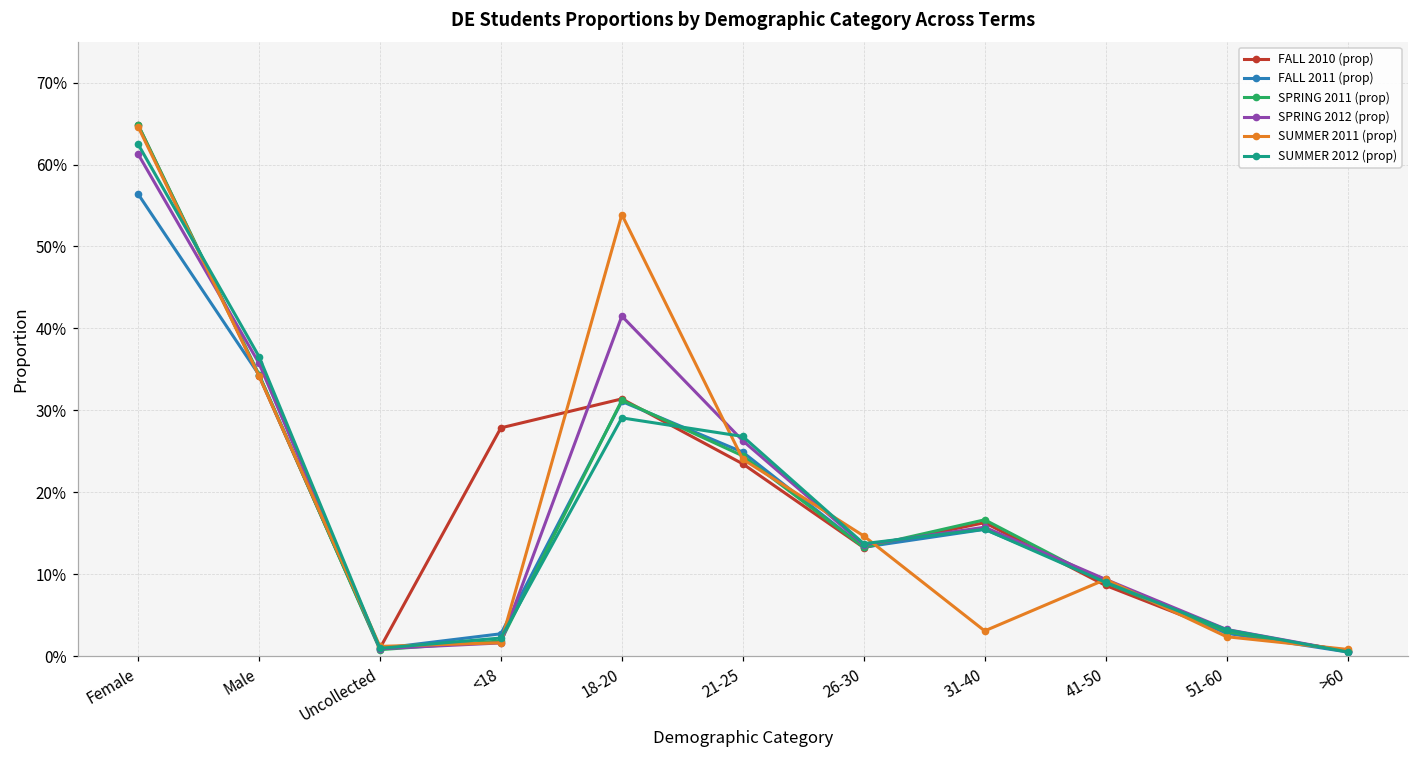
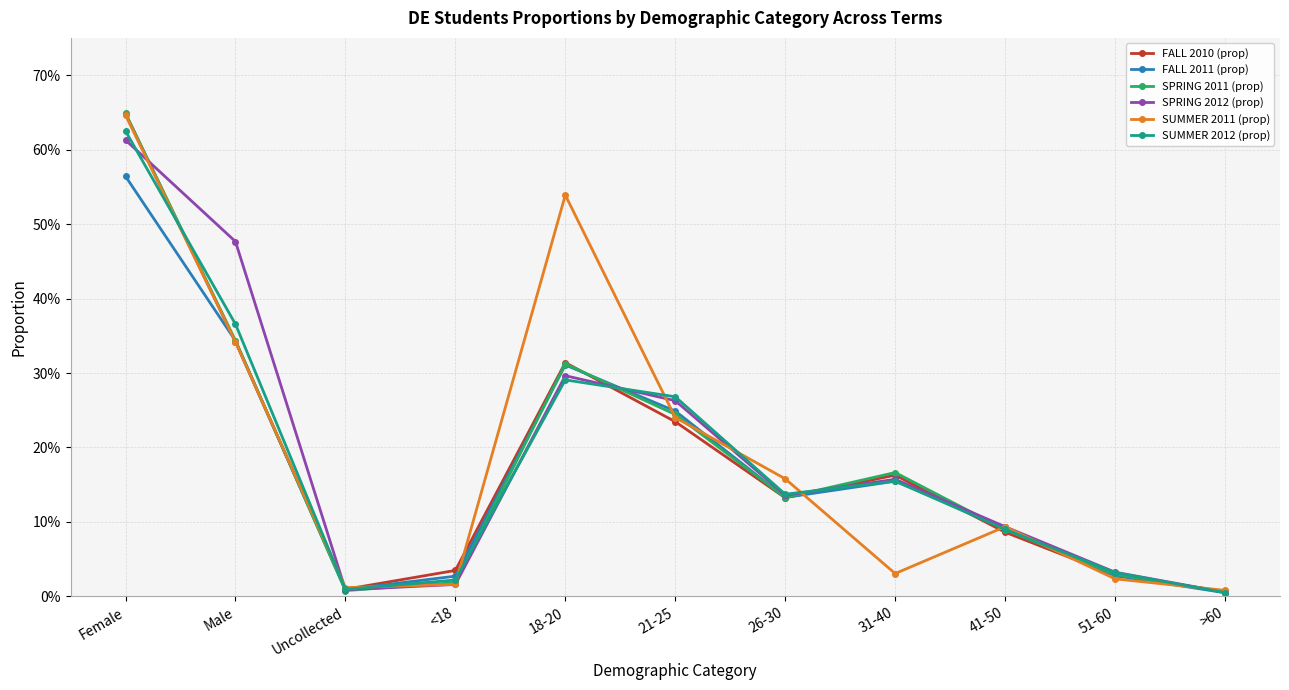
SPRING 2012 (prop), Male: 36% -> 48%
FALL 2010 (prop), <18: 28% -> 3%
SPRING 2012 (prop), 18-20: 41% -> 30%
SUMMER 2011 (prop), 26-30: 15% -> 16%
